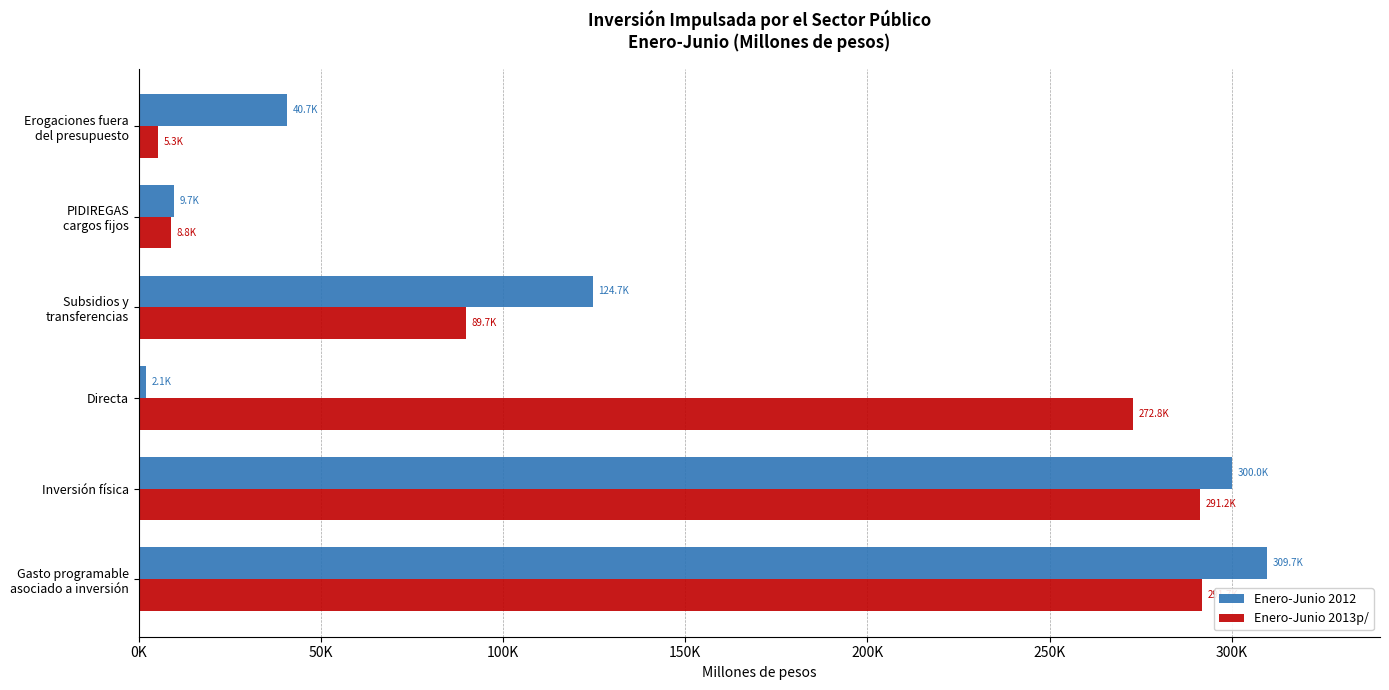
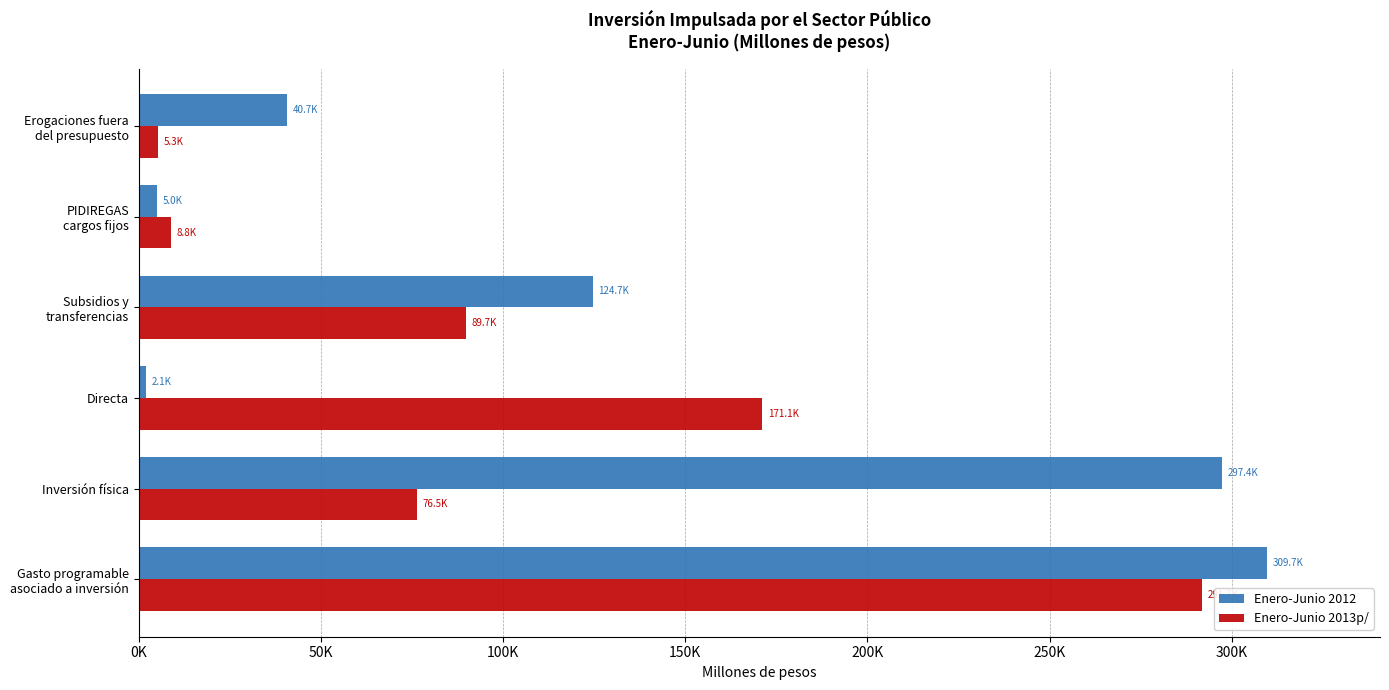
Enero-Junio 2012, PIDIREGAS cargos fijos: 9.7K -> 5.0K
Enero-Junio 2013p/, Directa: 272.8K -> 171.1K
Enero-Junio 2012, Inversión física: 300.0K -> 297.4K
Enero-Junio 2013p/, Inversión física: 291.2K -> 76.5K
